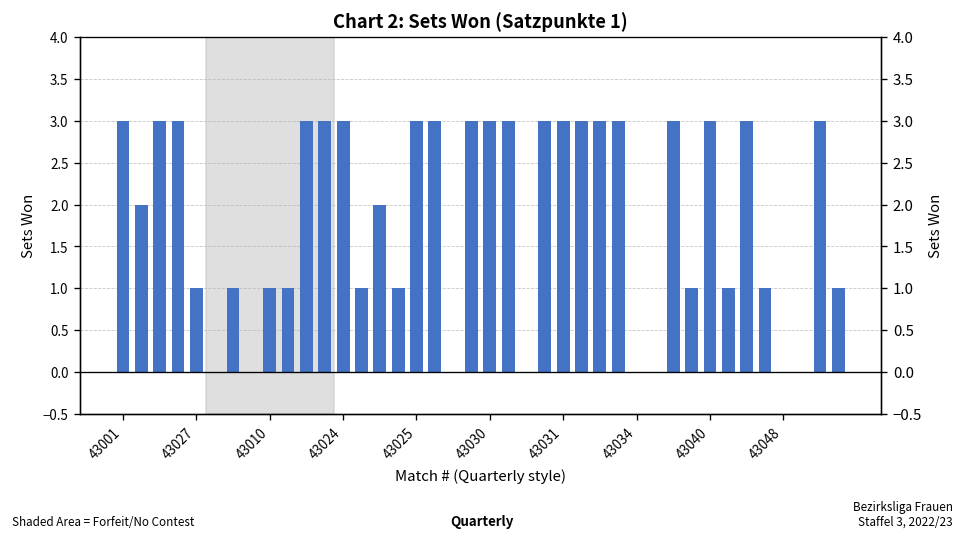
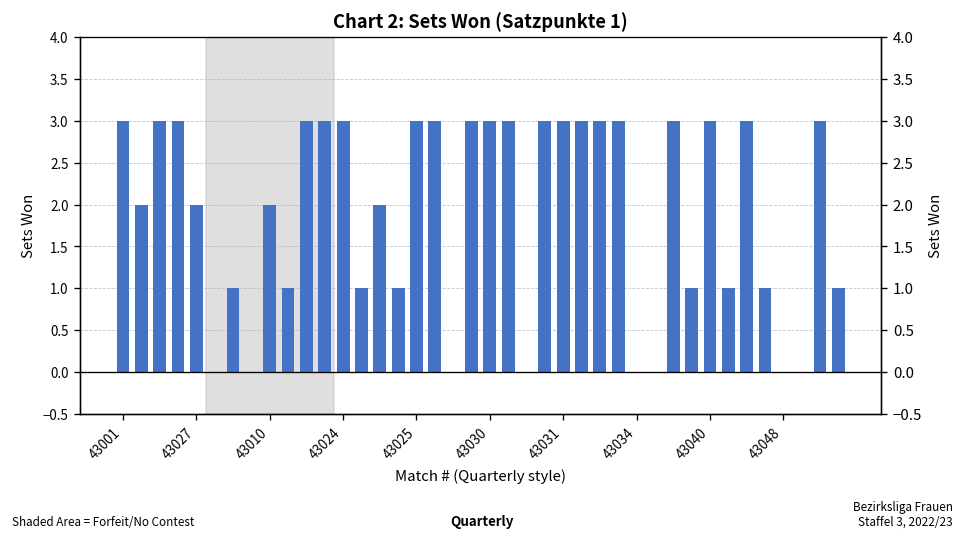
43027: 1 -> 2
43010: 1 -> 2
